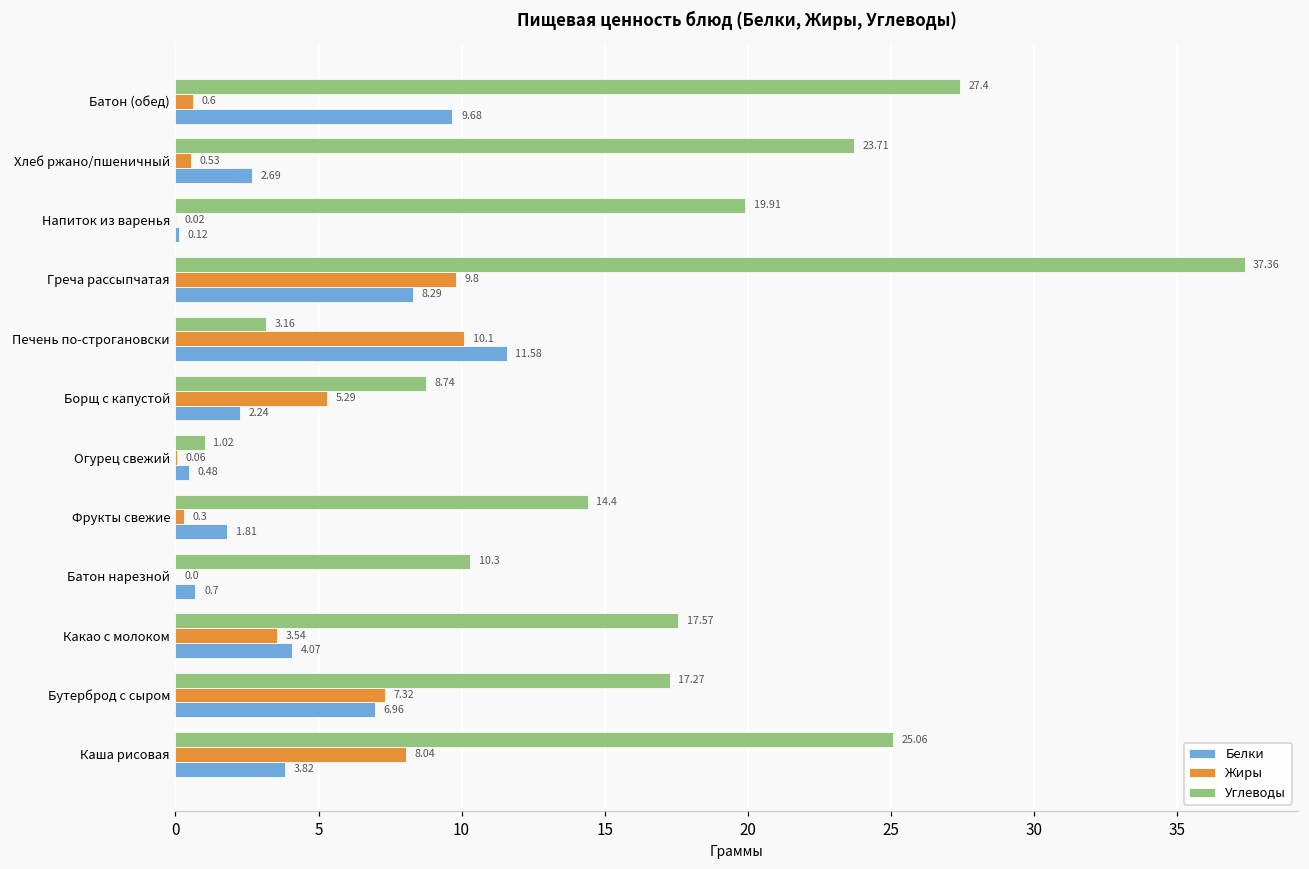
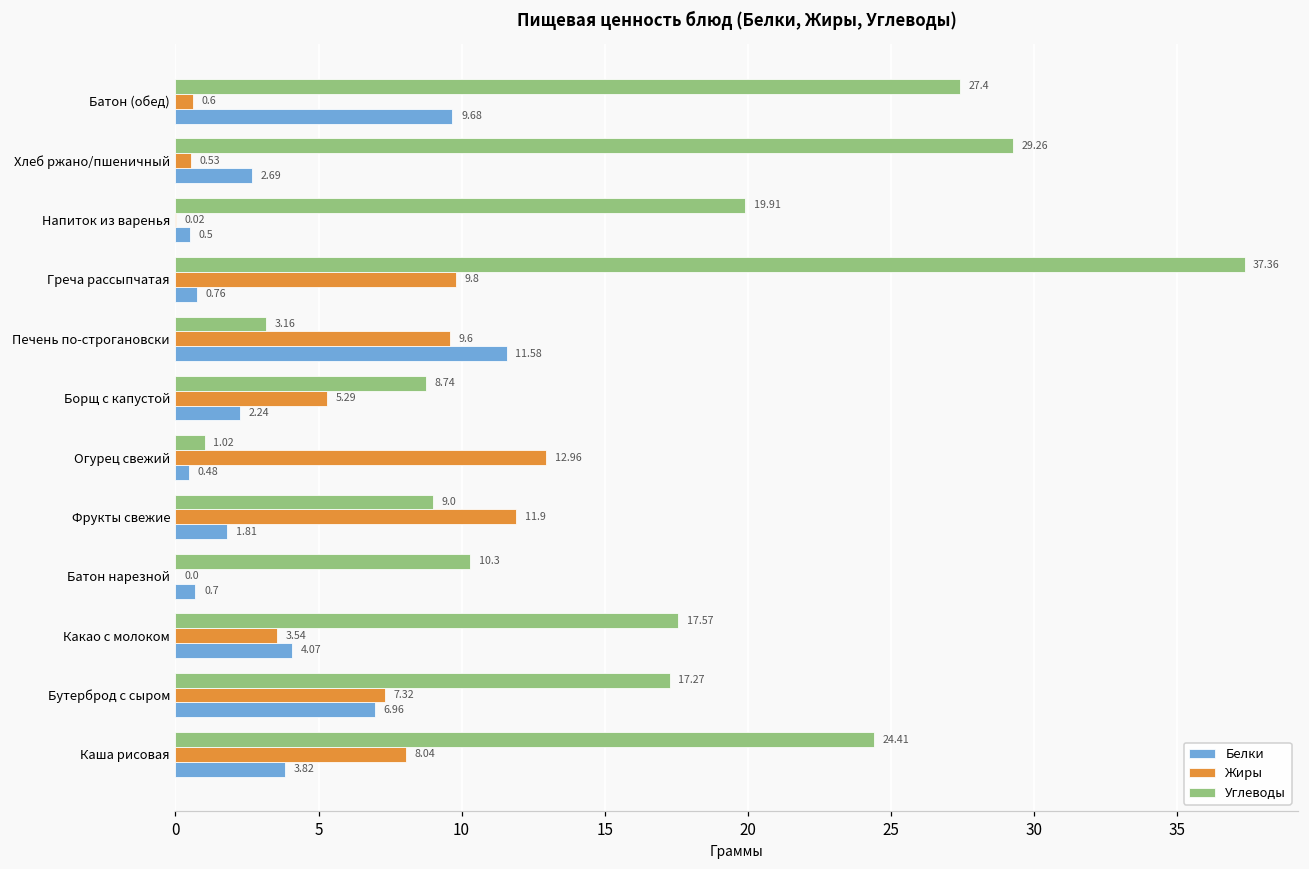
Углеводы, Хлеб ржано/пшеничный: 23.71 -> 29.26
Белки, Напиток из варенья: 0.12 -> 0.5
Белки, Греча рассыпчатая: 8.29 -> 0.76
Жиры, Печень по-строгановски: 10.1 -> 9.6
Жиры, Огурец свежий: 0.06 -> 12.96
Углеводы, Фрукты свежие: 14.4 -> 9.0
Жиры, Фрукты свежие: 0.3 -> 11.9
Углеводы, Каша рисовая: 25.06 -> 24.41
